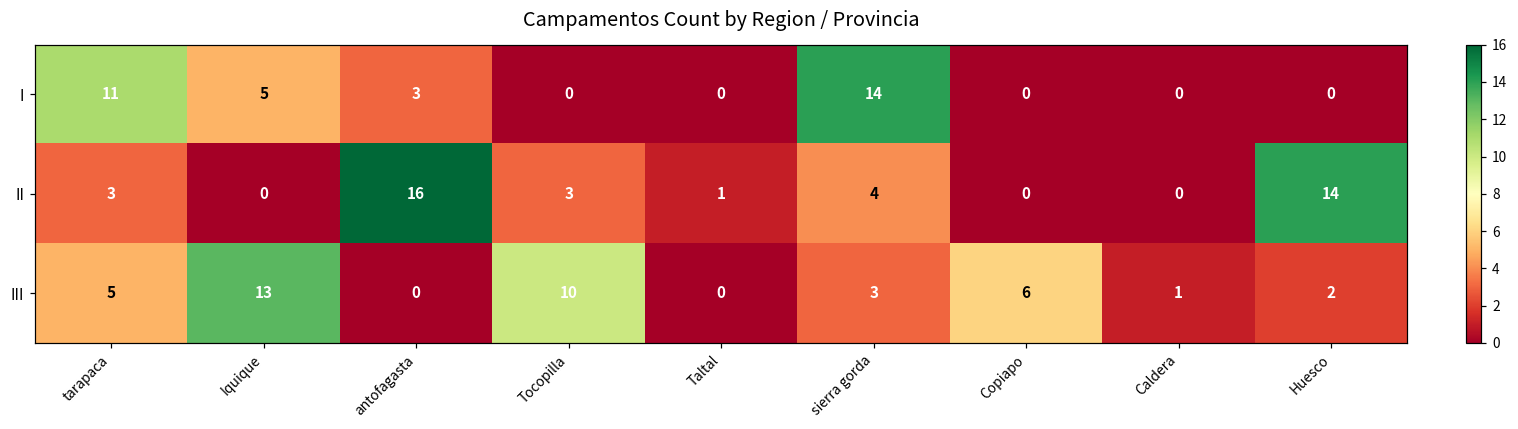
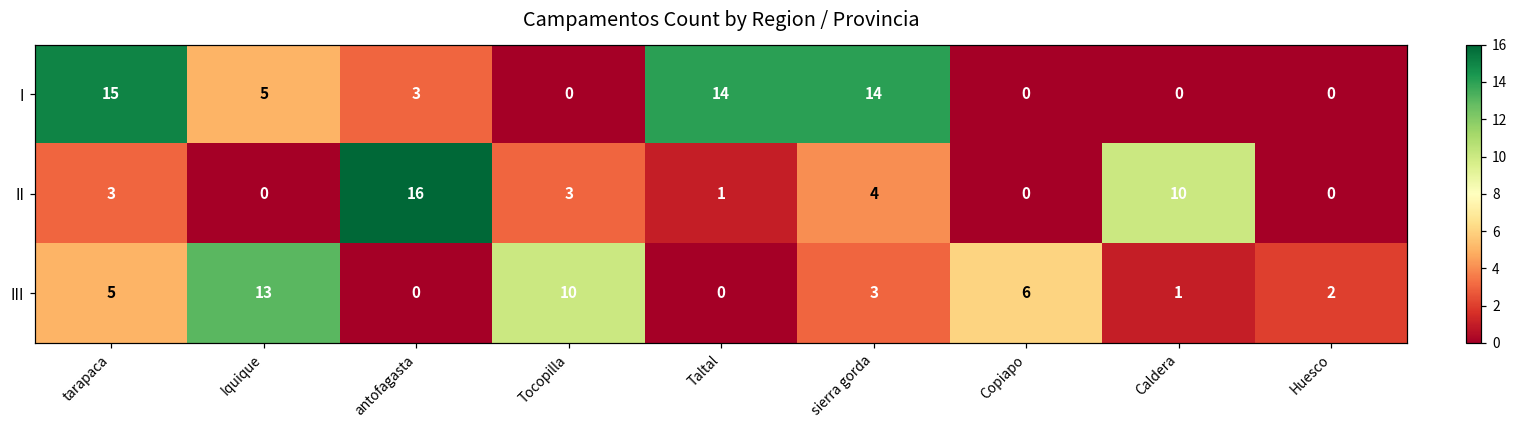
I, tarapaca: 11 -> 15
I, Taltal: 0 -> 14
II, Caldera: 0 -> 10
II, Huesco: 14 -> 0
